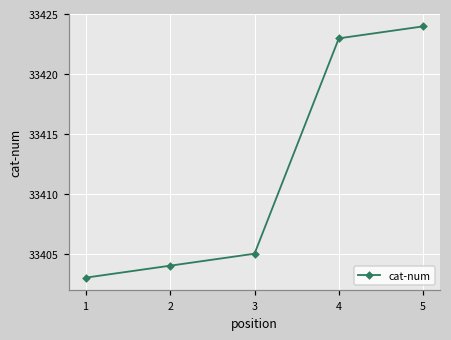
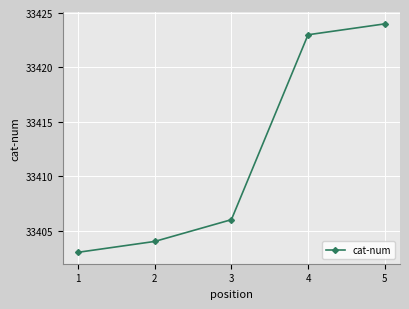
3: 33405 -> 33406
